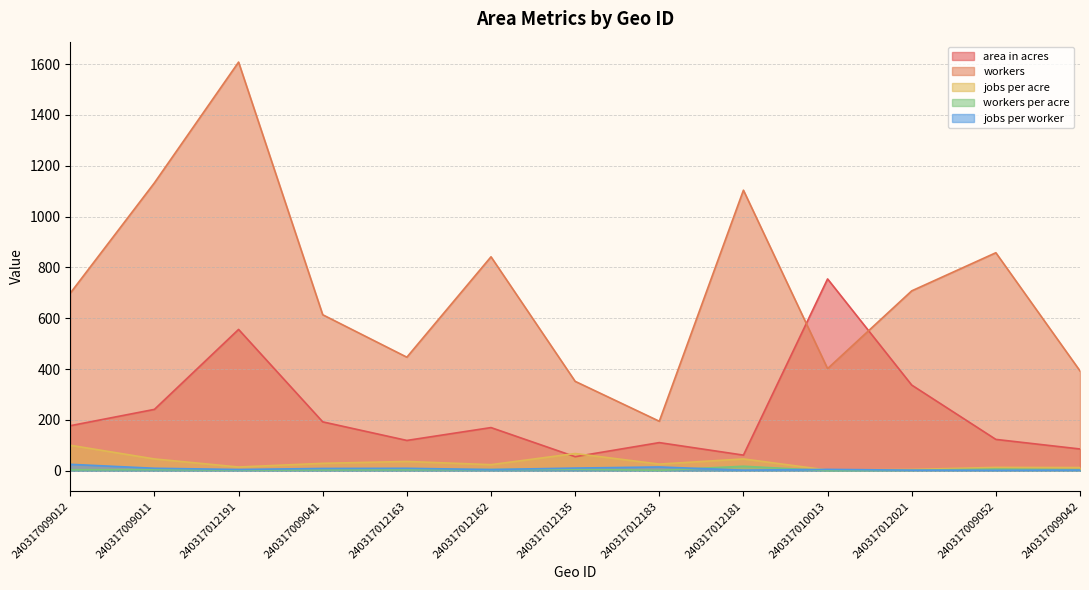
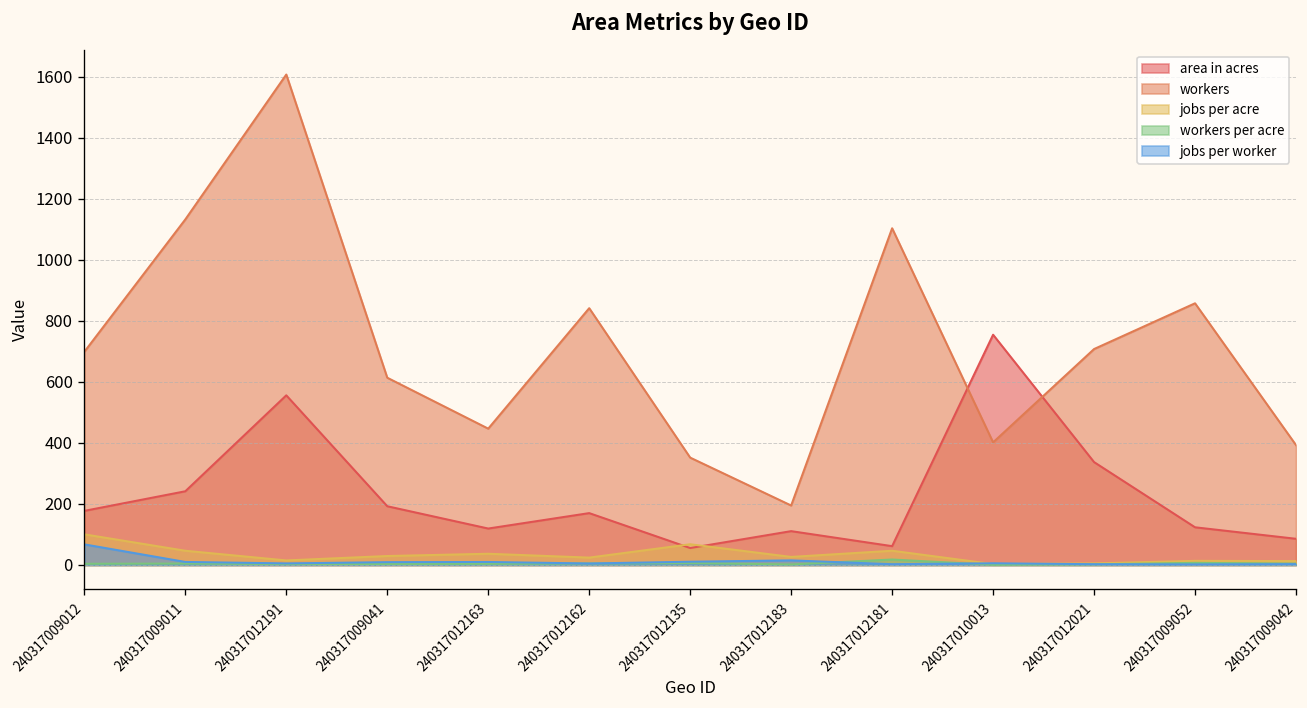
jobs per worker, 240317009012: 30 -> 70
